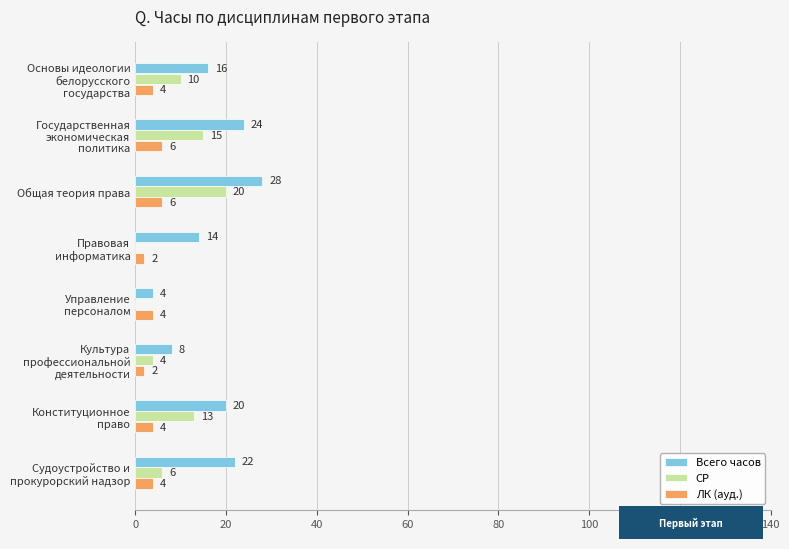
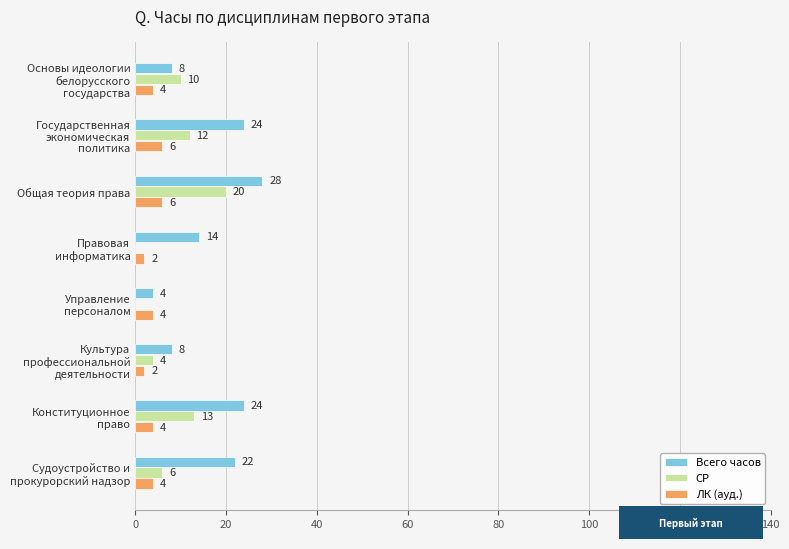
Всего часов, Основы идеологии белорусского государства: 16 -> 8
СР, Государственная экономическая политика: 15 -> 12
Всего часов, Конституционное право: 20 -> 24
